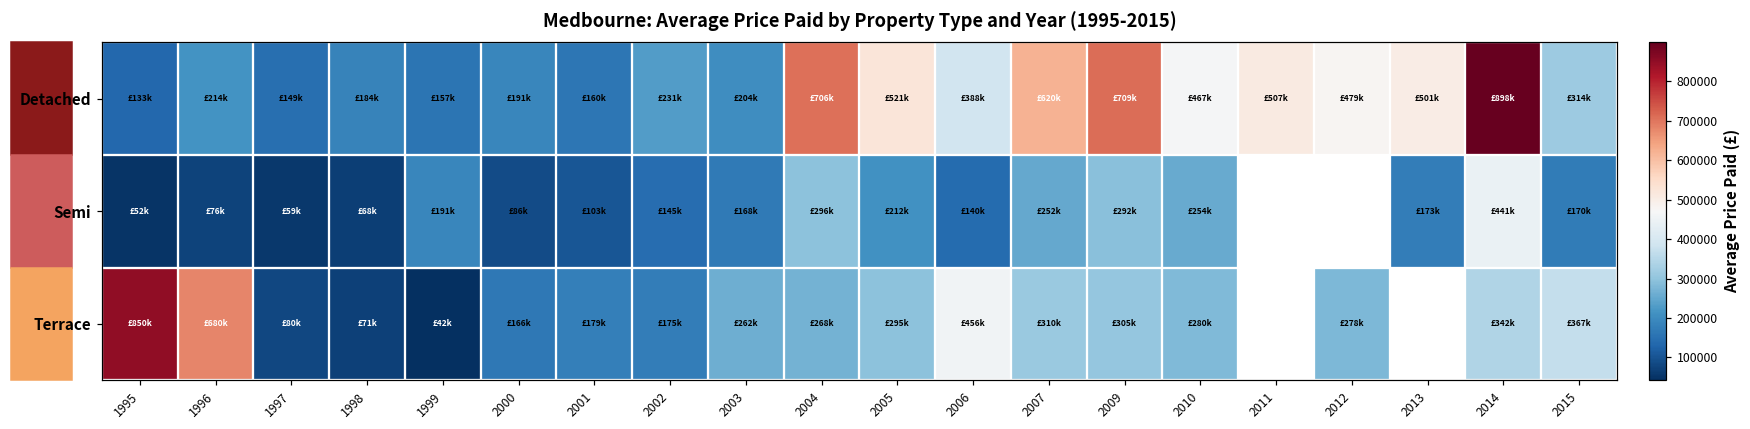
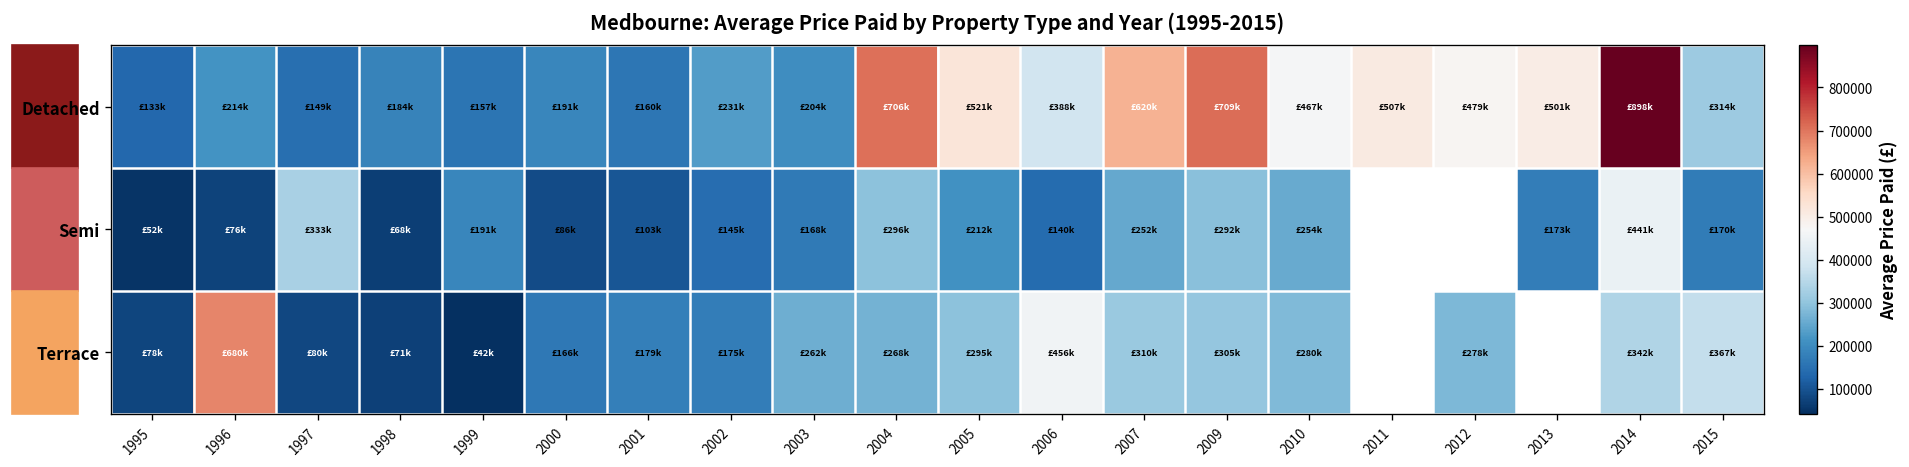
Semi, 1997: £59k -> £333k
Terrace, 1995: £850k -> £78k
